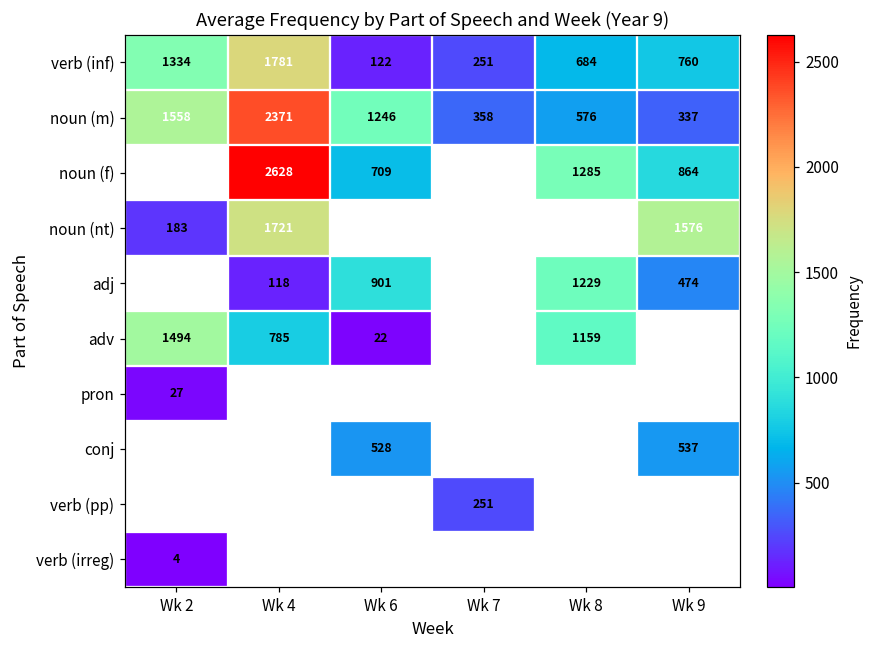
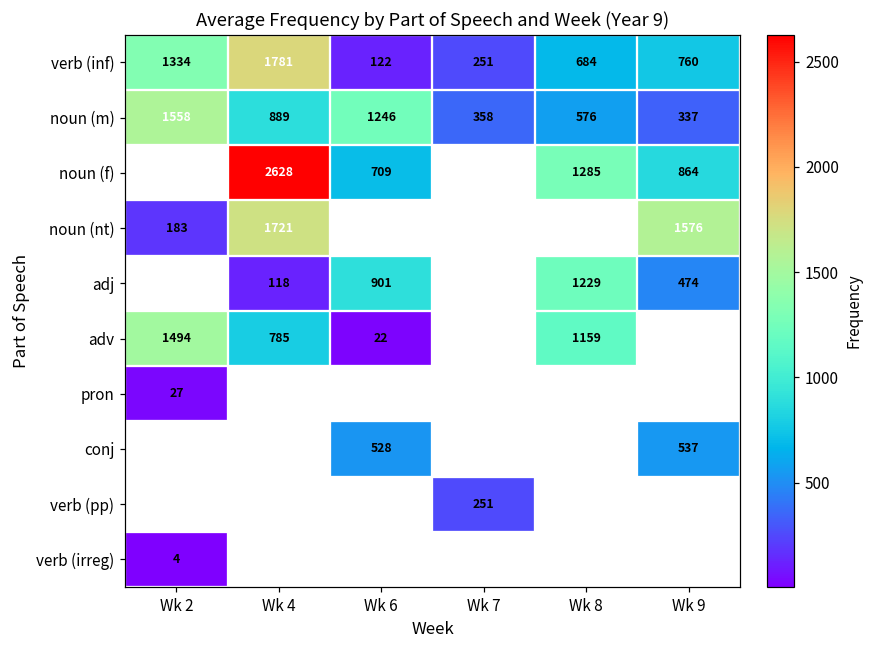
noun (m), Wk 4: 2371 -> 889
